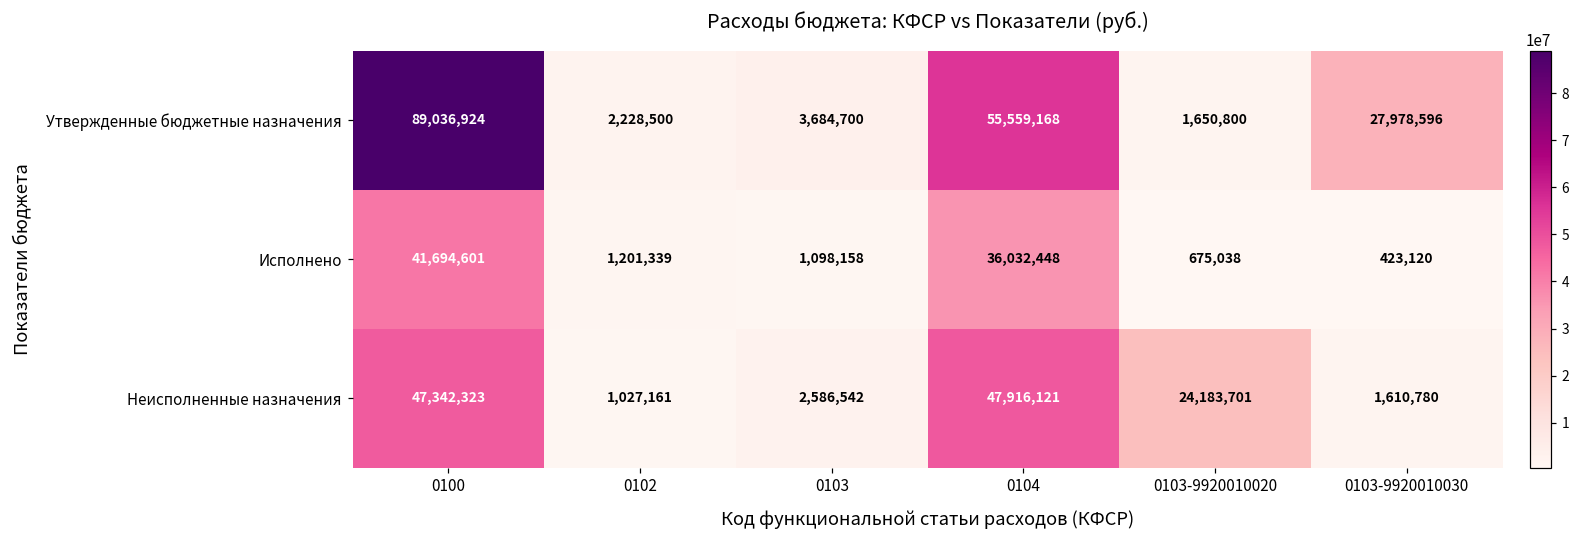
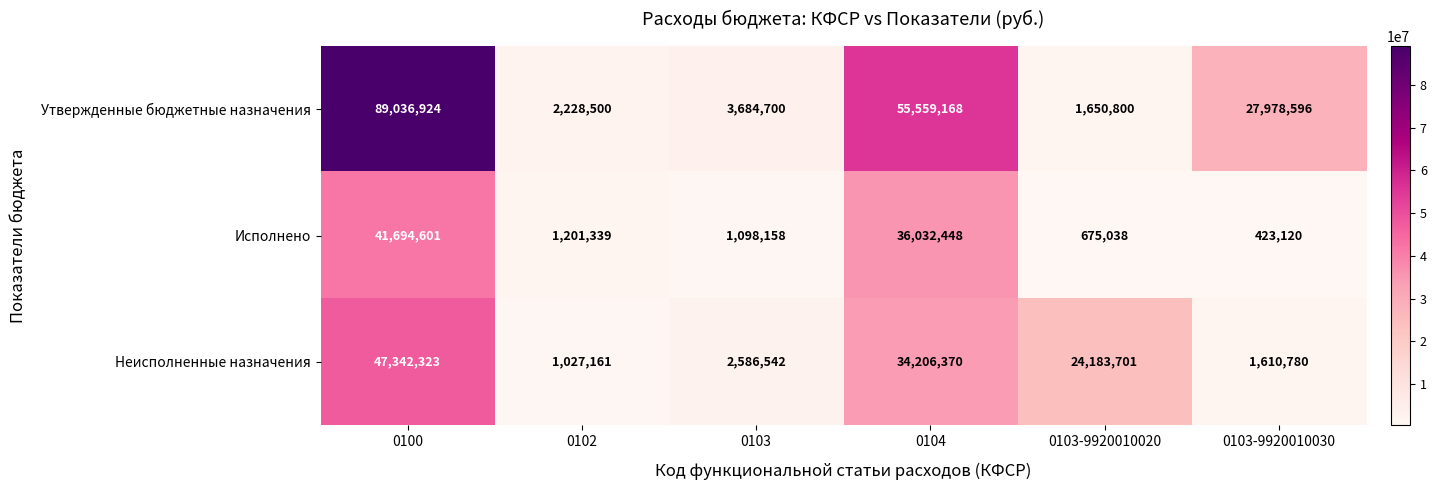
Неисполненные назначения, 0104: 47,916,121 -> 34,206,370
